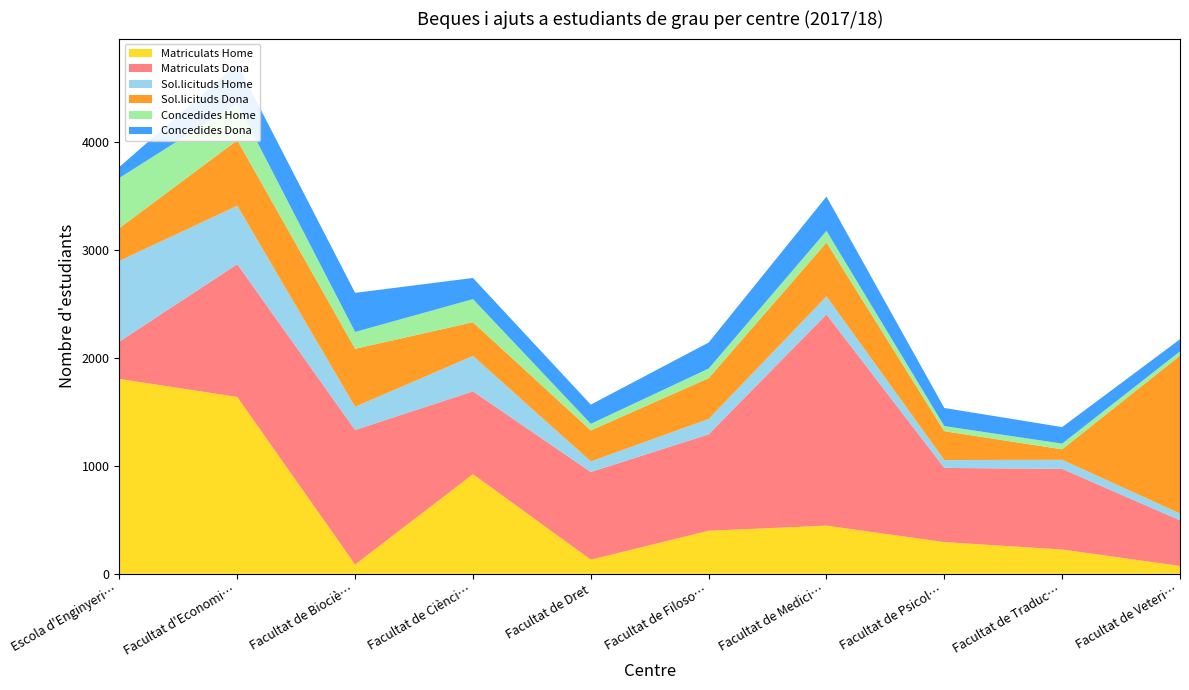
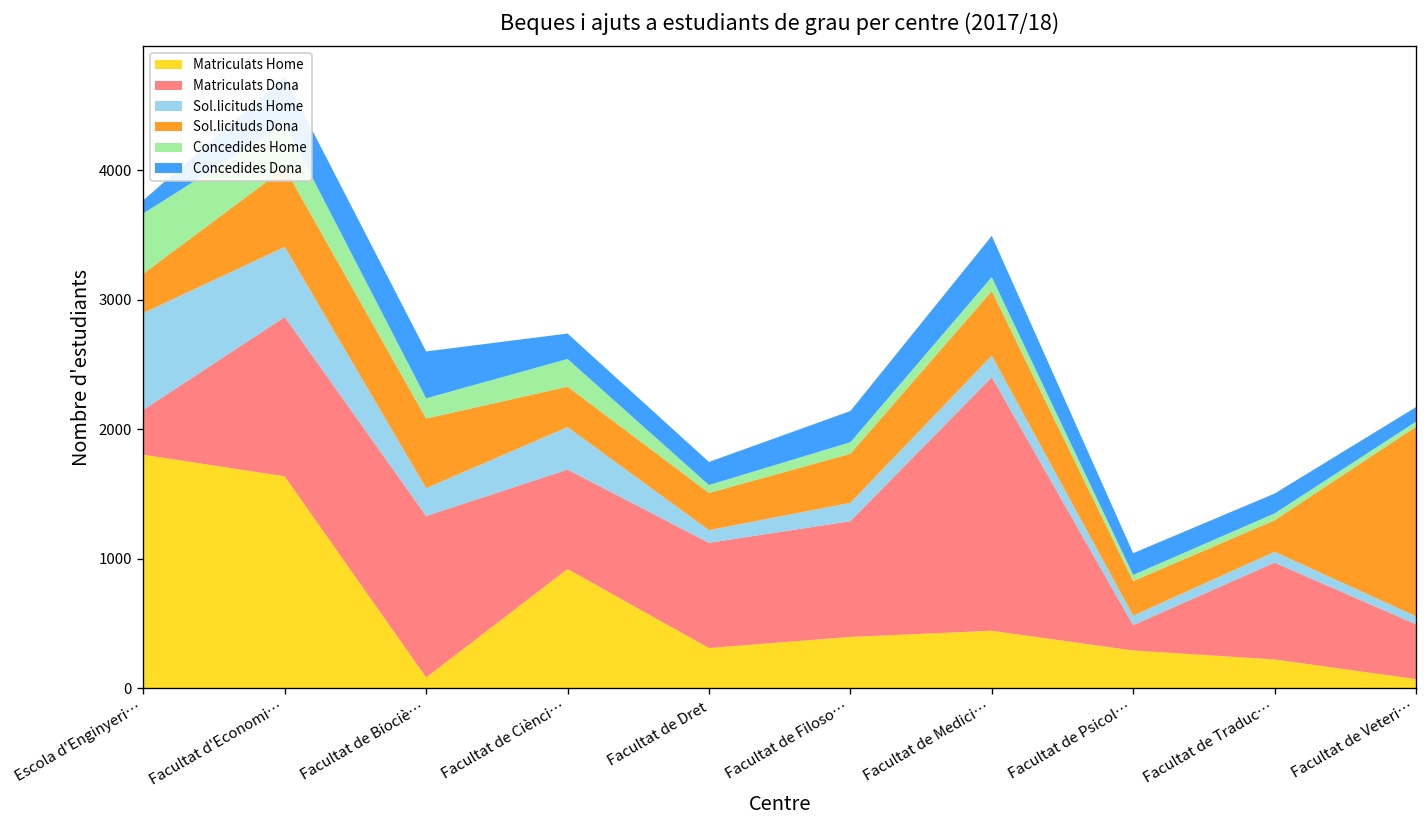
Matriculats Home, Facultat de Dret: 130 -> 310
Matriculats Dona, Facultat de Psicol…: 690 -> 200
Sol.licituds Dona, Facultat de Traduc…: 100 -> 240
